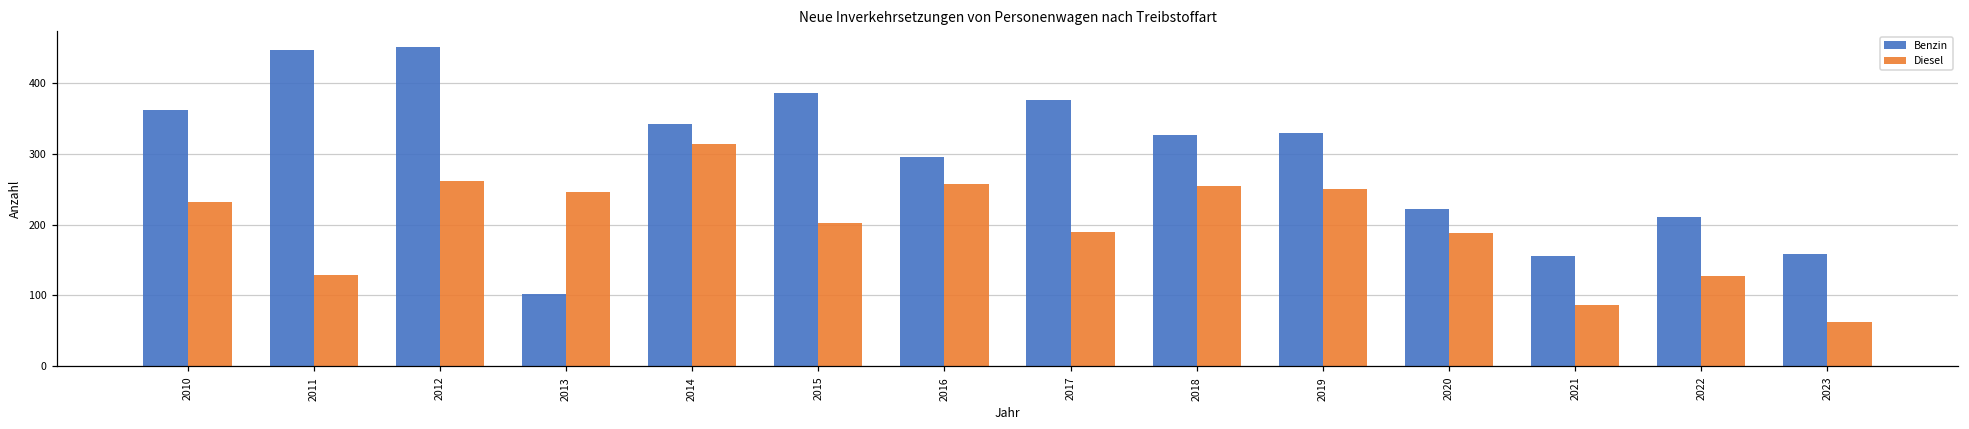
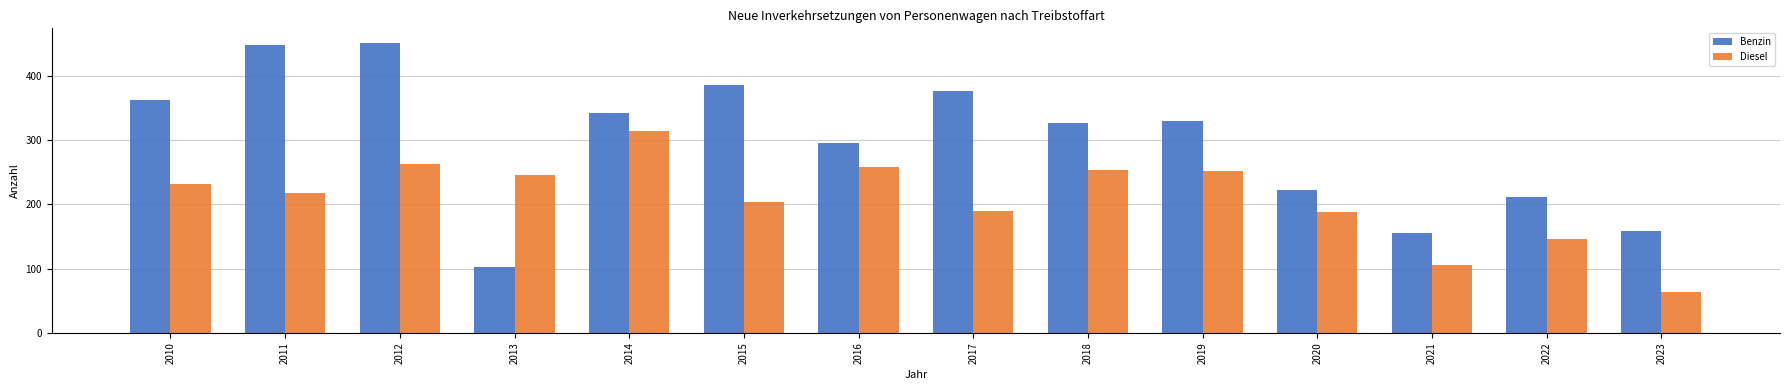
Diesel, 2011: 130 -> 220
Diesel, 2021: 90 -> 110
Diesel, 2022: 130 -> 150
